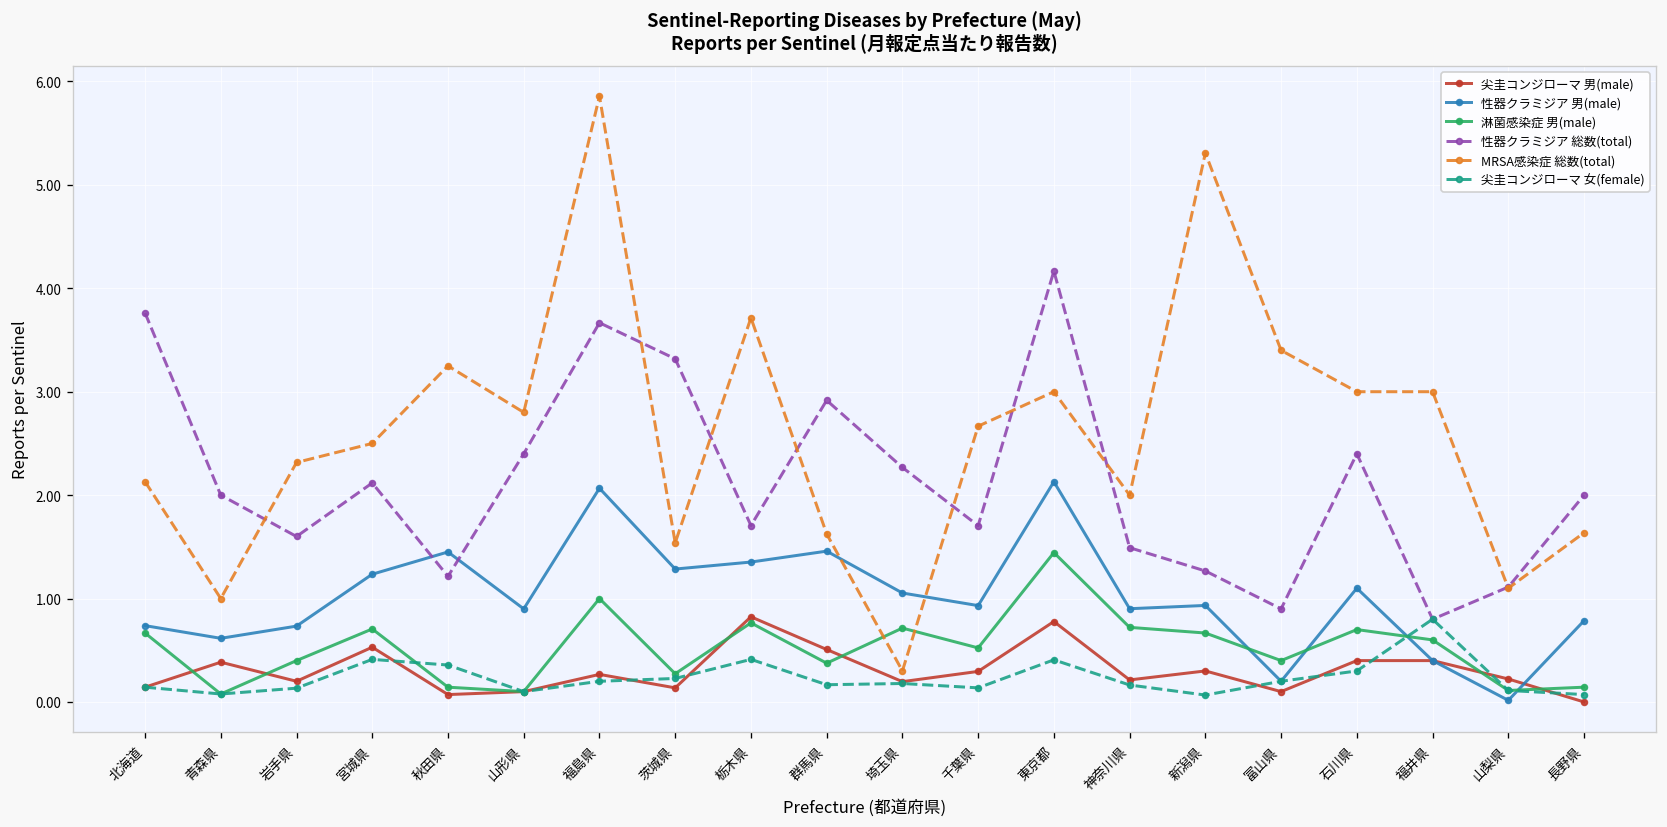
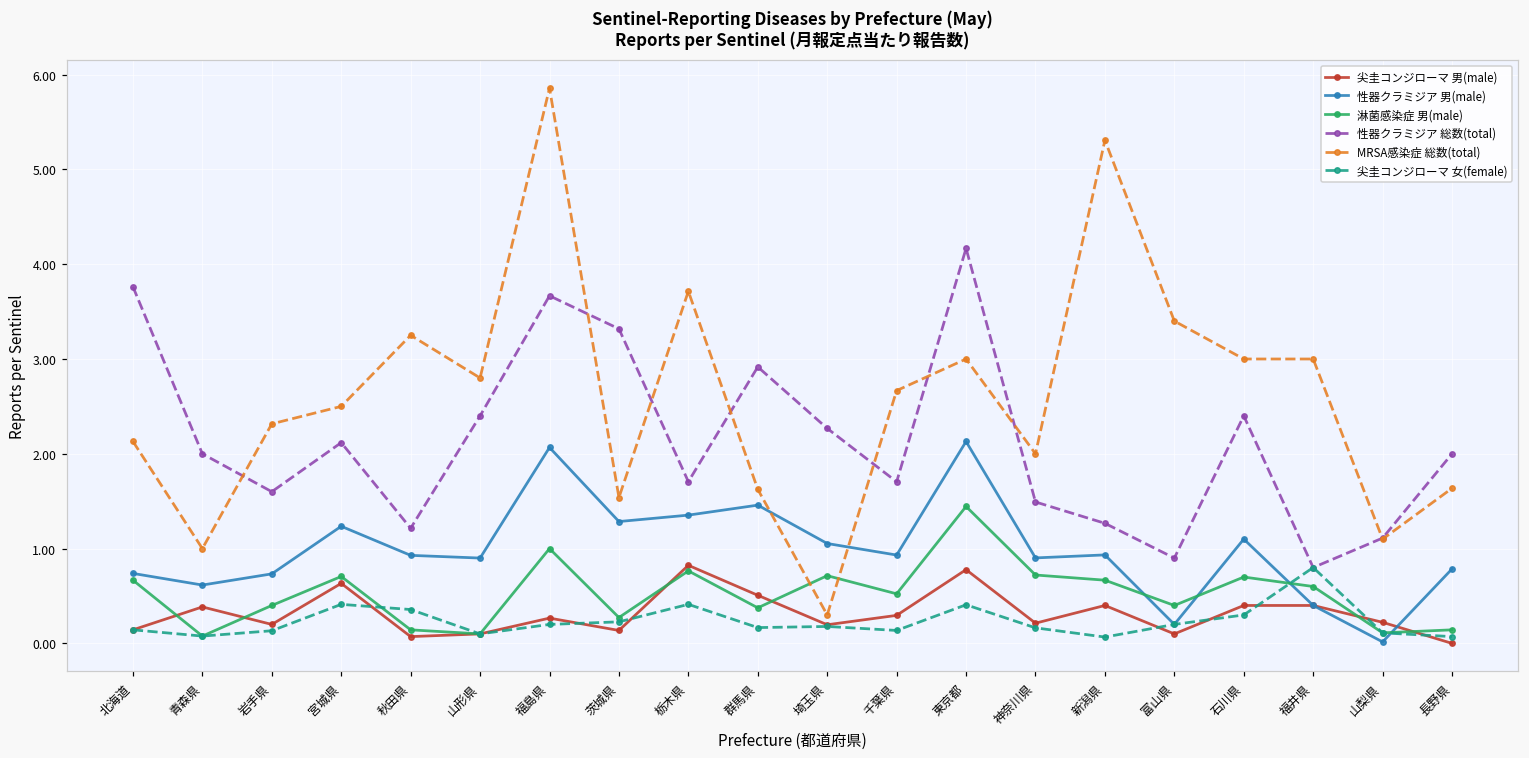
尖圭コンジローマ 男(male), 宮城県: 0.5 -> 0.6
性器クラミジア 男(male), 秋田県: 1.5 -> 0.9
尖圭コンジローマ 男(male), 新潟県: 0.3 -> 0.4
